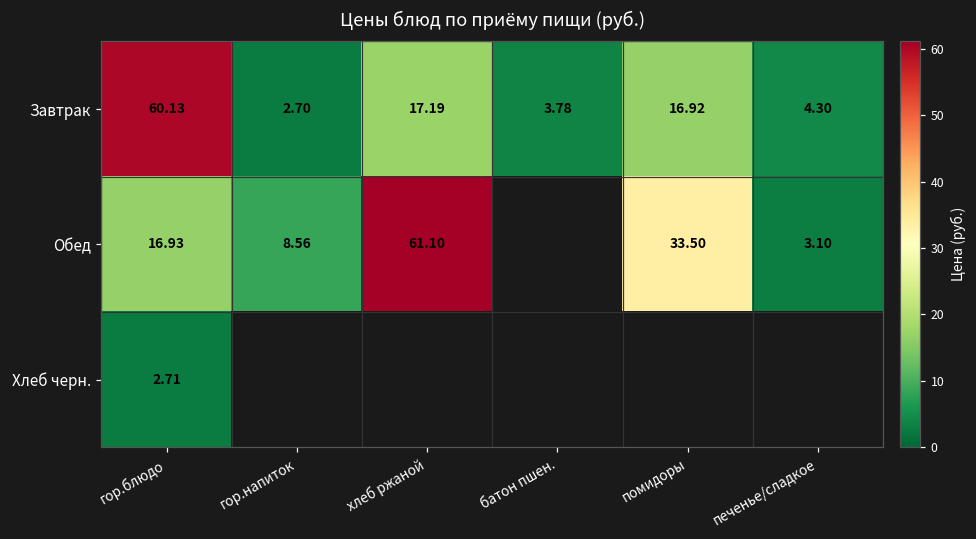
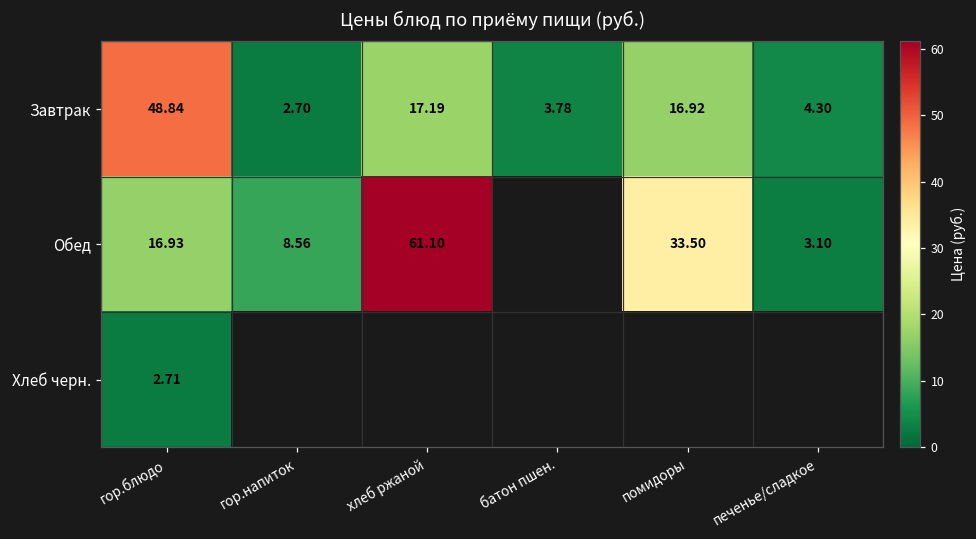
Завтрак, гор.блюдо: 60.13 -> 48.84
